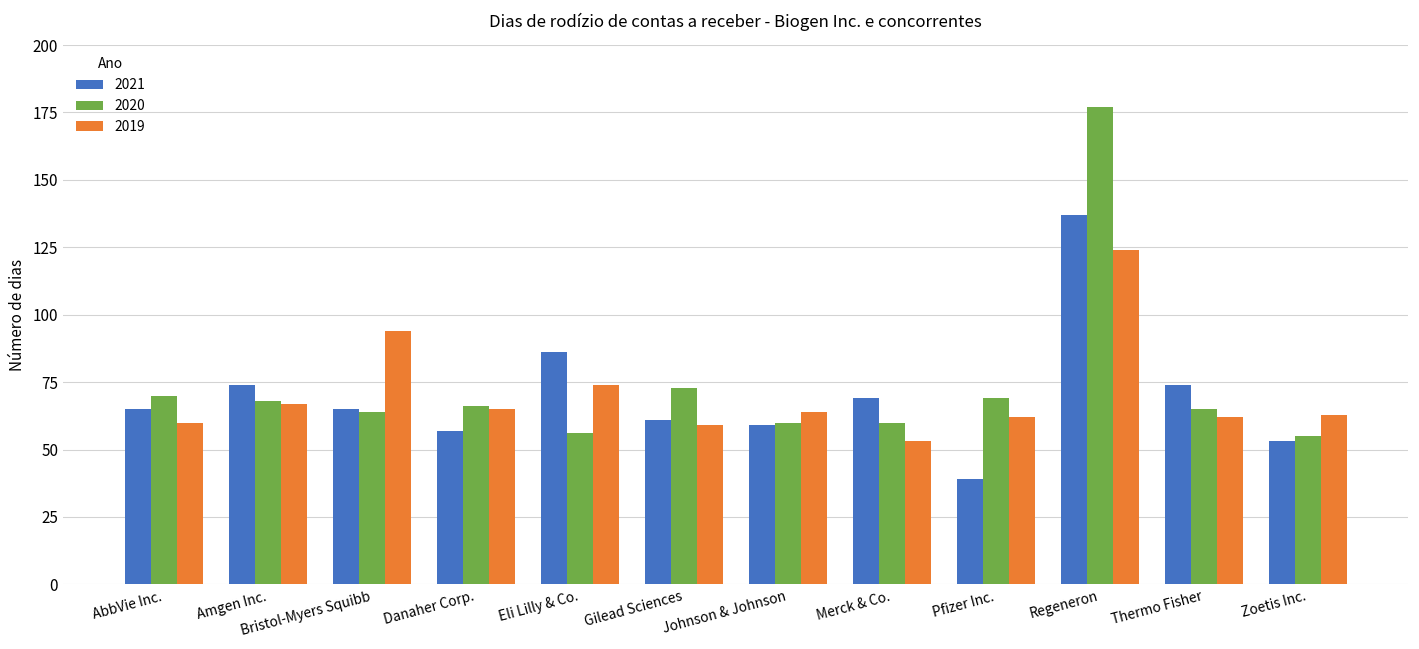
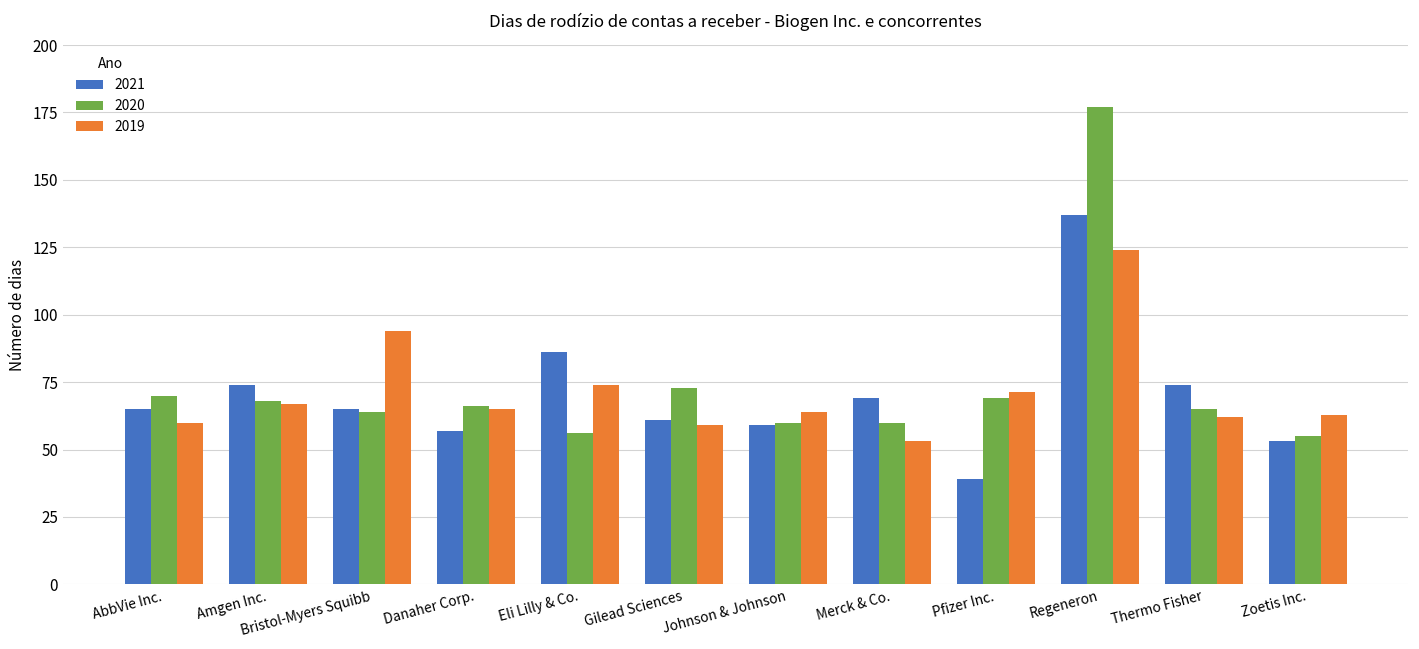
2019, Pfizer Inc.: 62 -> 71
